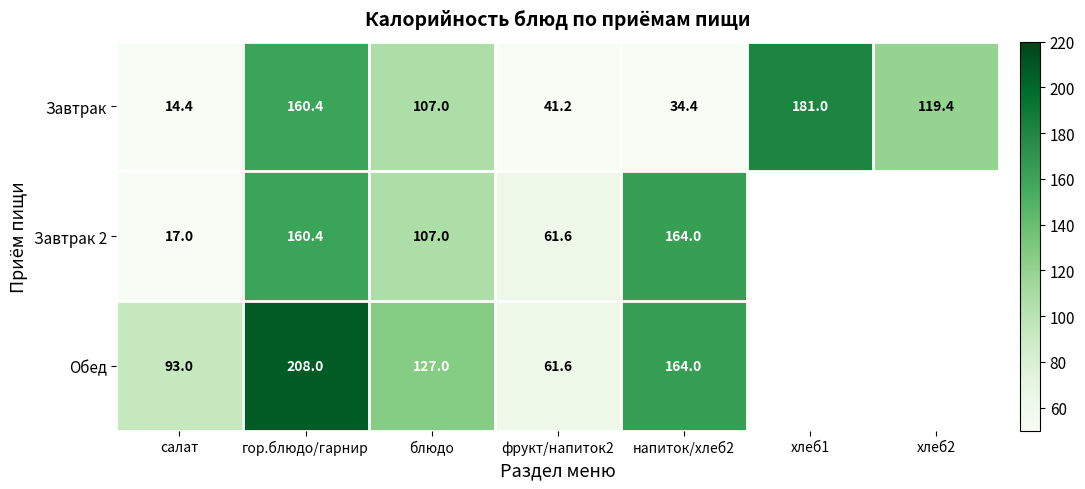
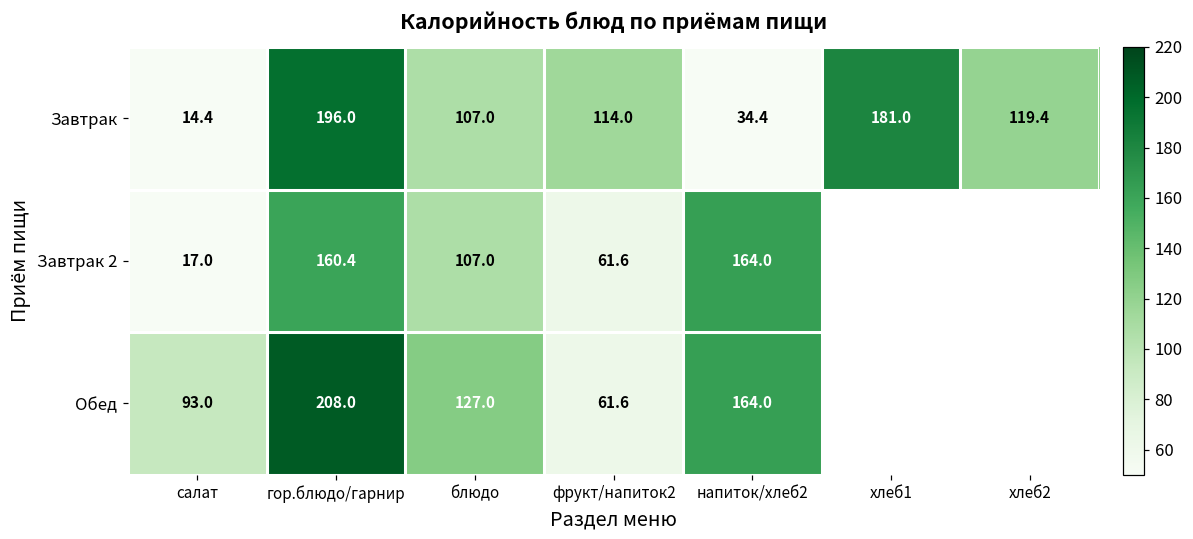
Завтрак, гор.блюдо/гарнир: 160.4 -> 196.0
Завтрак, фрукт/напиток2: 41.2 -> 114.0
